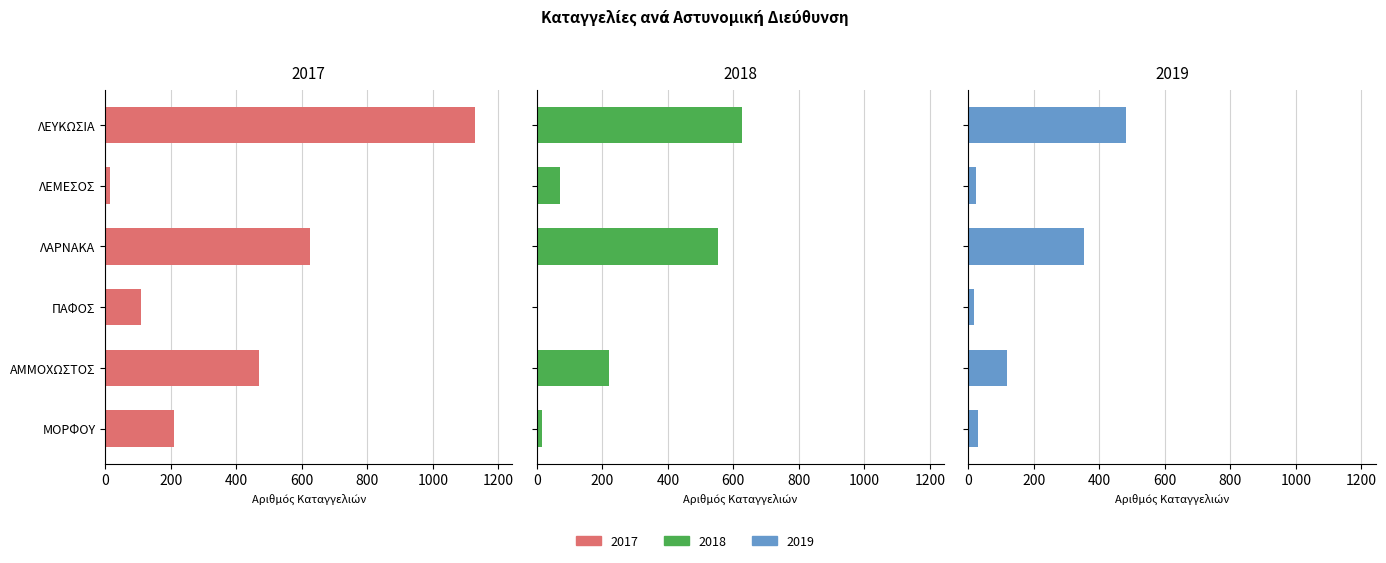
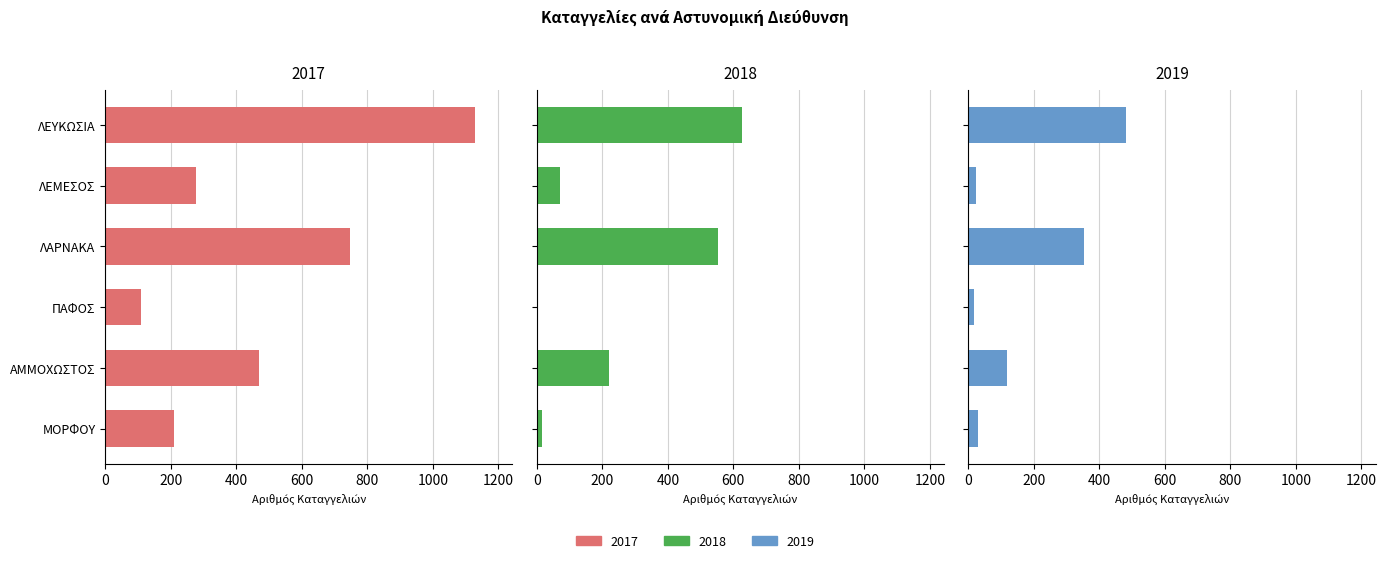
2017, ΛΕΜΕΣΟΣ: 20 -> 280
2017, ΛΑΡΝΑΚΑ: 630 -> 750
